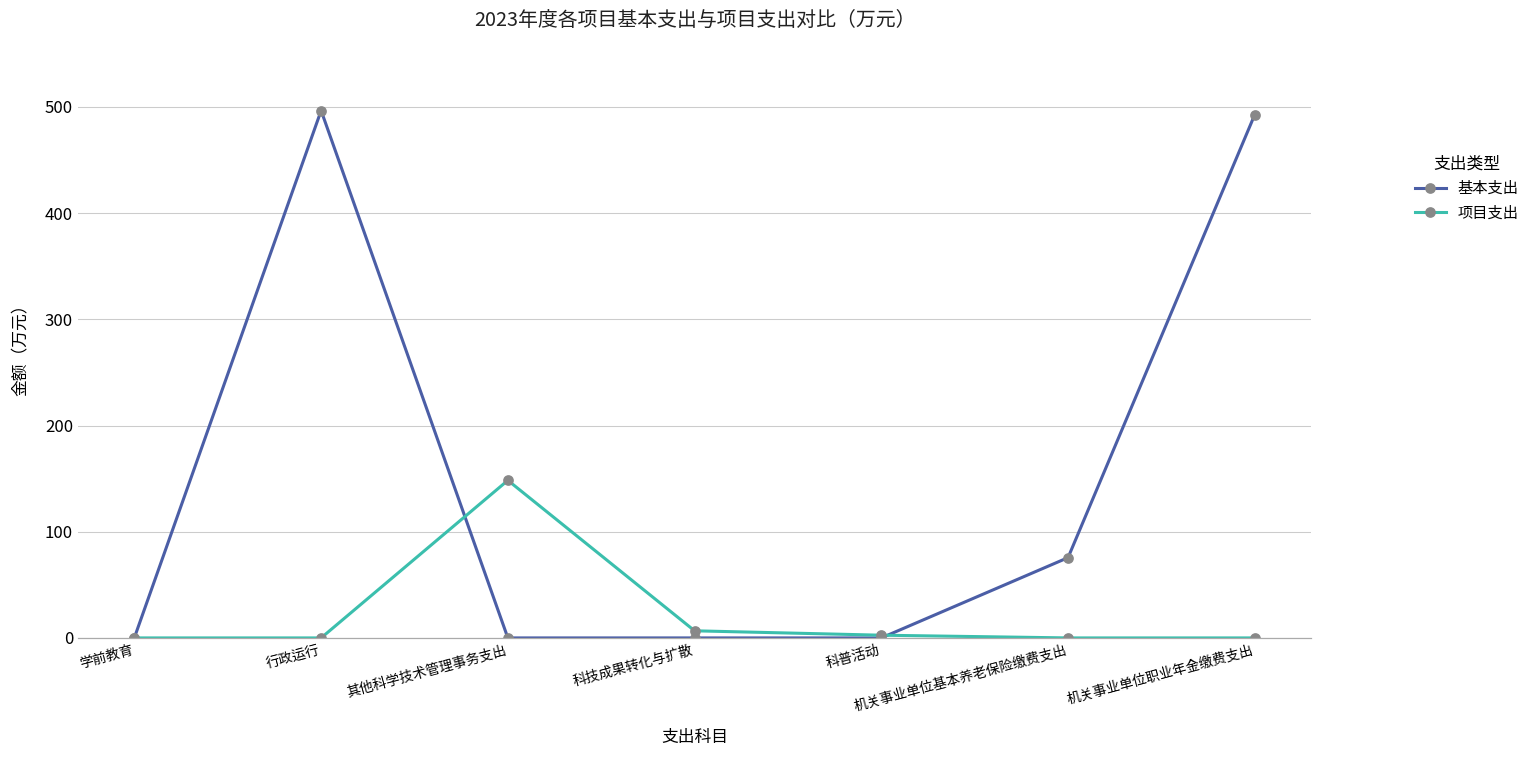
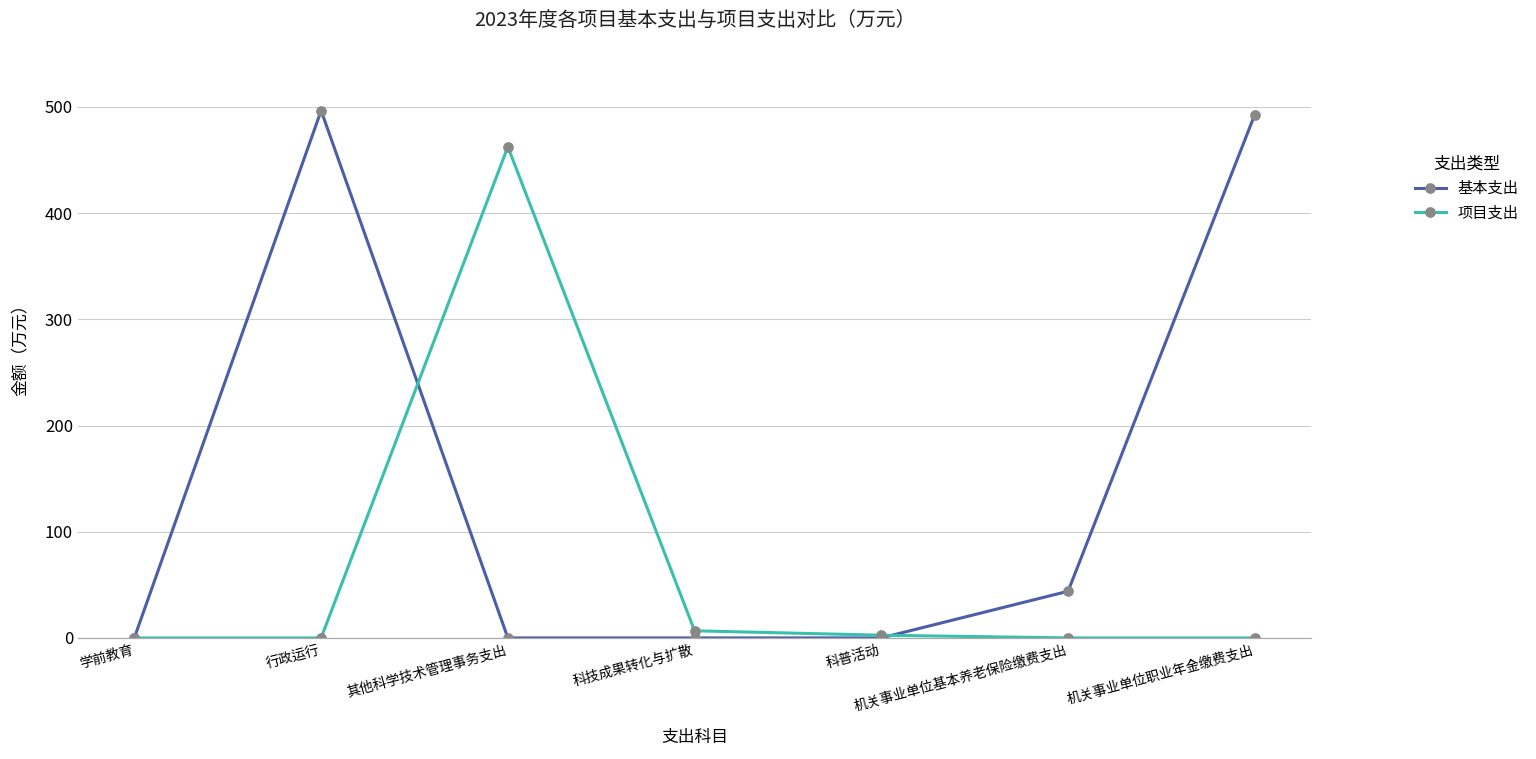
项目支出, 其他科学技术管理事务支出: 150 -> 460
基本支出, 机关事业单位基本养老保险缴费支出: 80 -> 40
